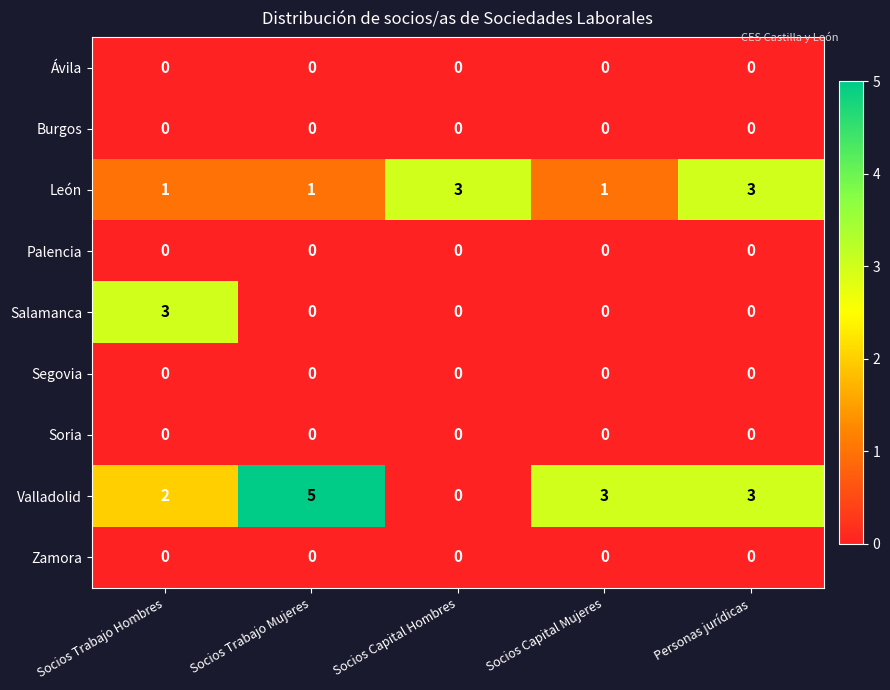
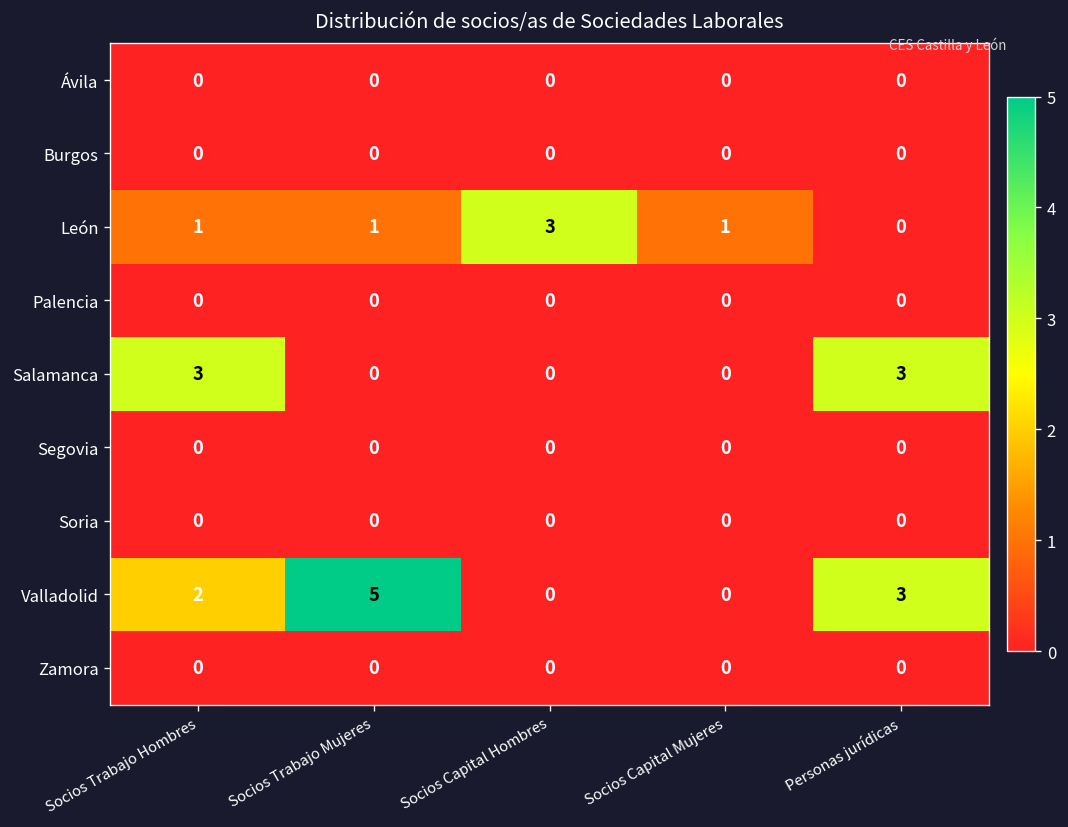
León, Personas jurídicas: 3 -> 0
Salamanca, Personas jurídicas: 0 -> 3
Valladolid, Socios Capital Mujeres: 3 -> 0
